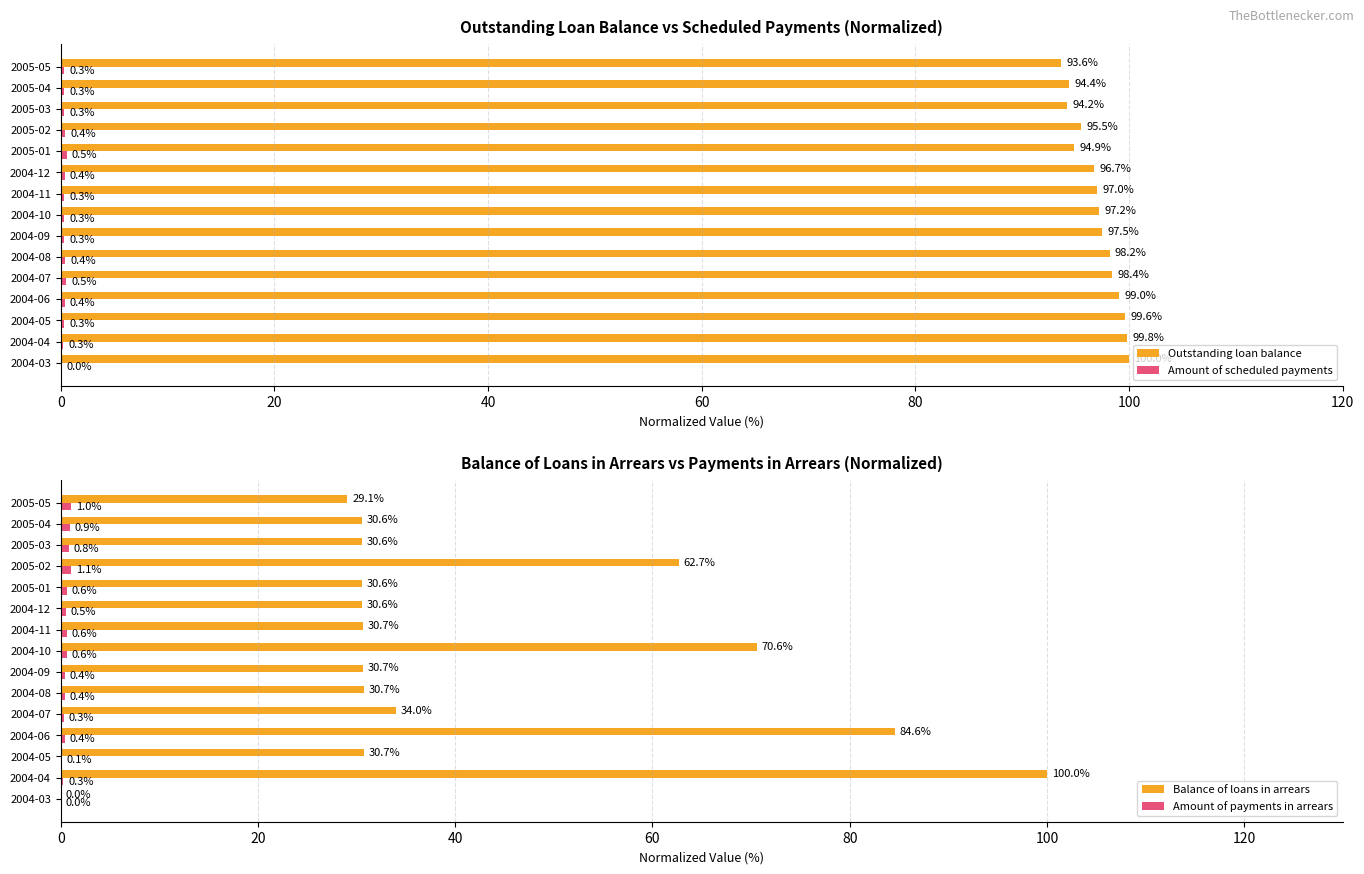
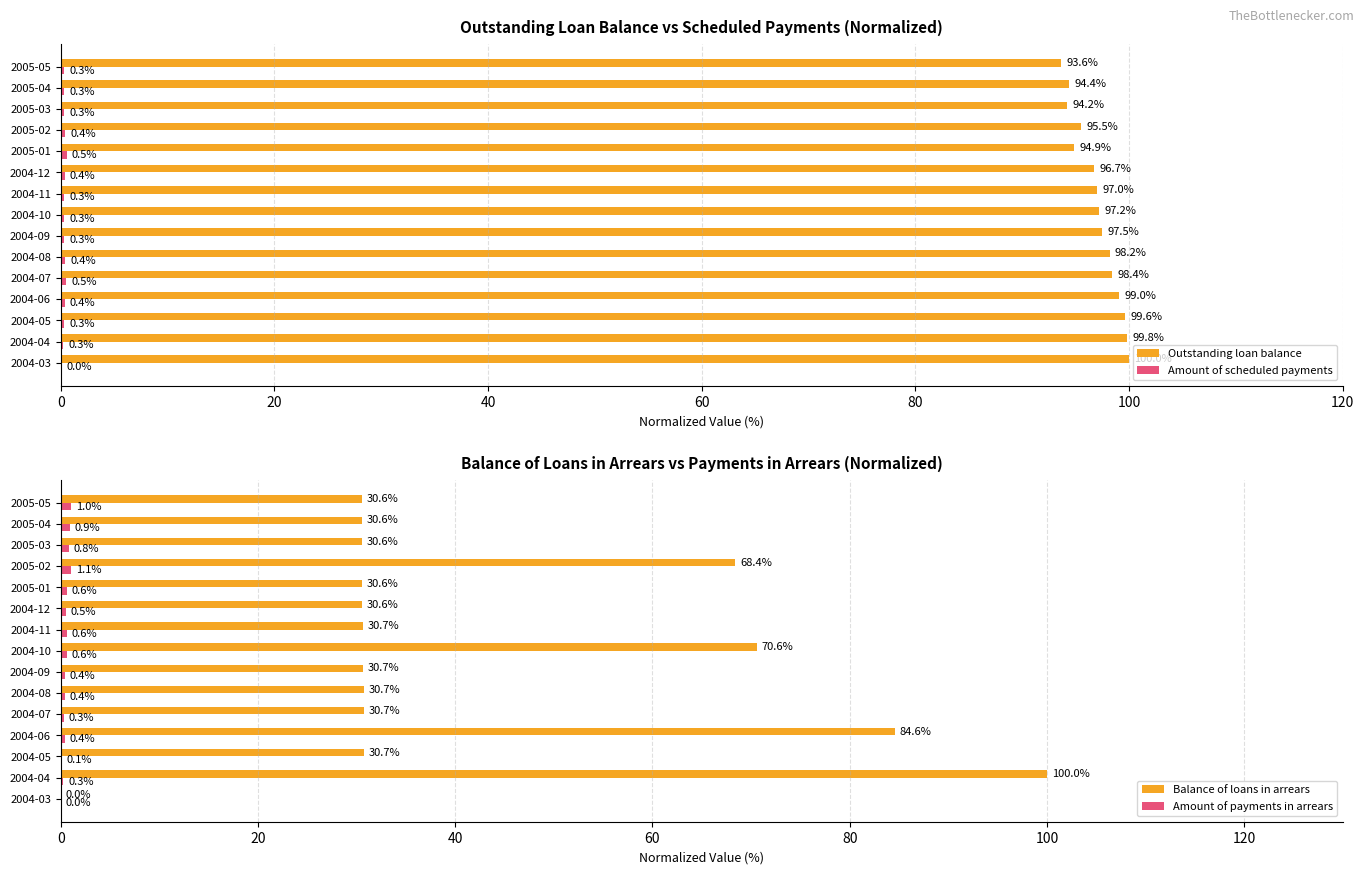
Balance of Loans in Arrears vs Payments in Arrears (Normalized), Balance of loans in arrears, 2005-05: 29.1% -> 30.6%
Balance of Loans in Arrears vs Payments in Arrears (Normalized), Balance of loans in arrears, 2005-02: 62.7% -> 68.4%
Balance of Loans in Arrears vs Payments in Arrears (Normalized), Balance of loans in arrears, 2004-07: 34.0% -> 30.7%
